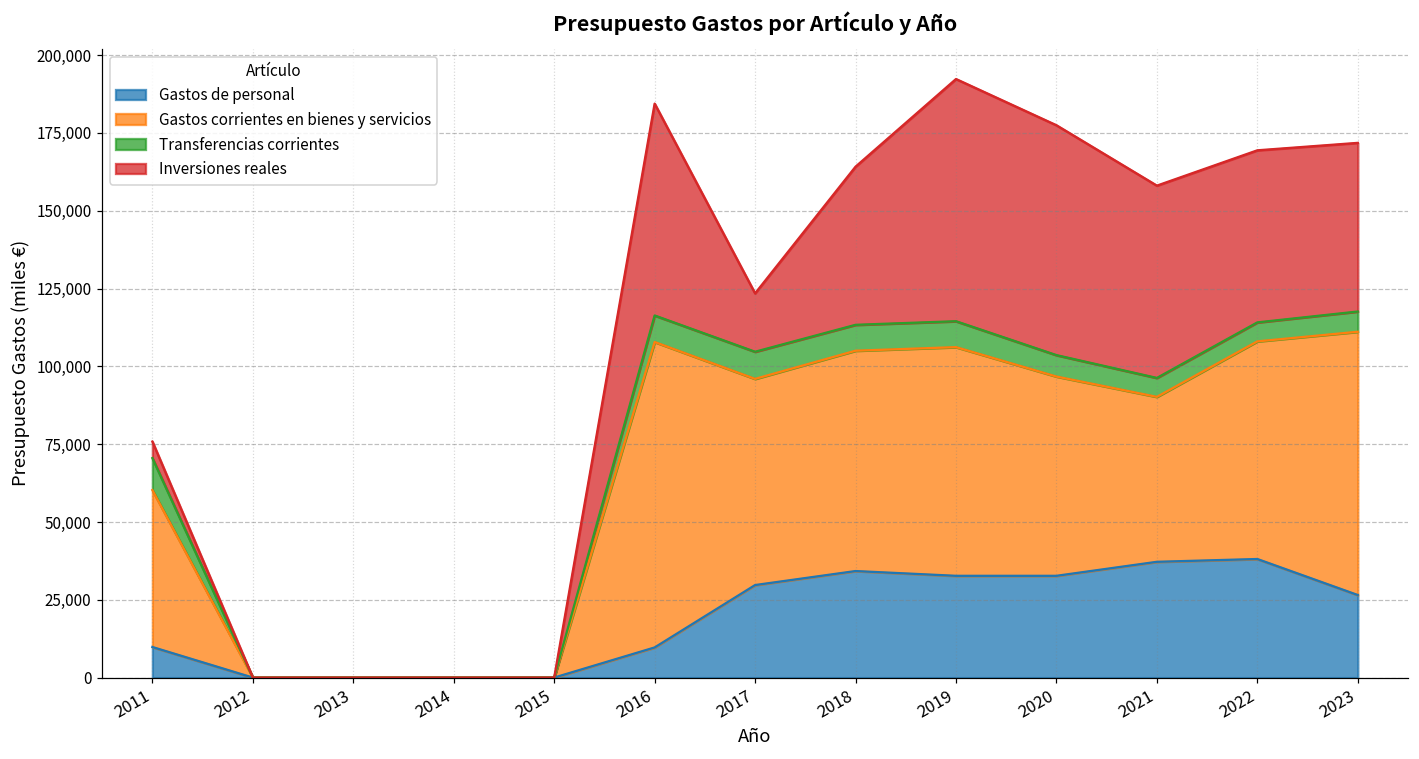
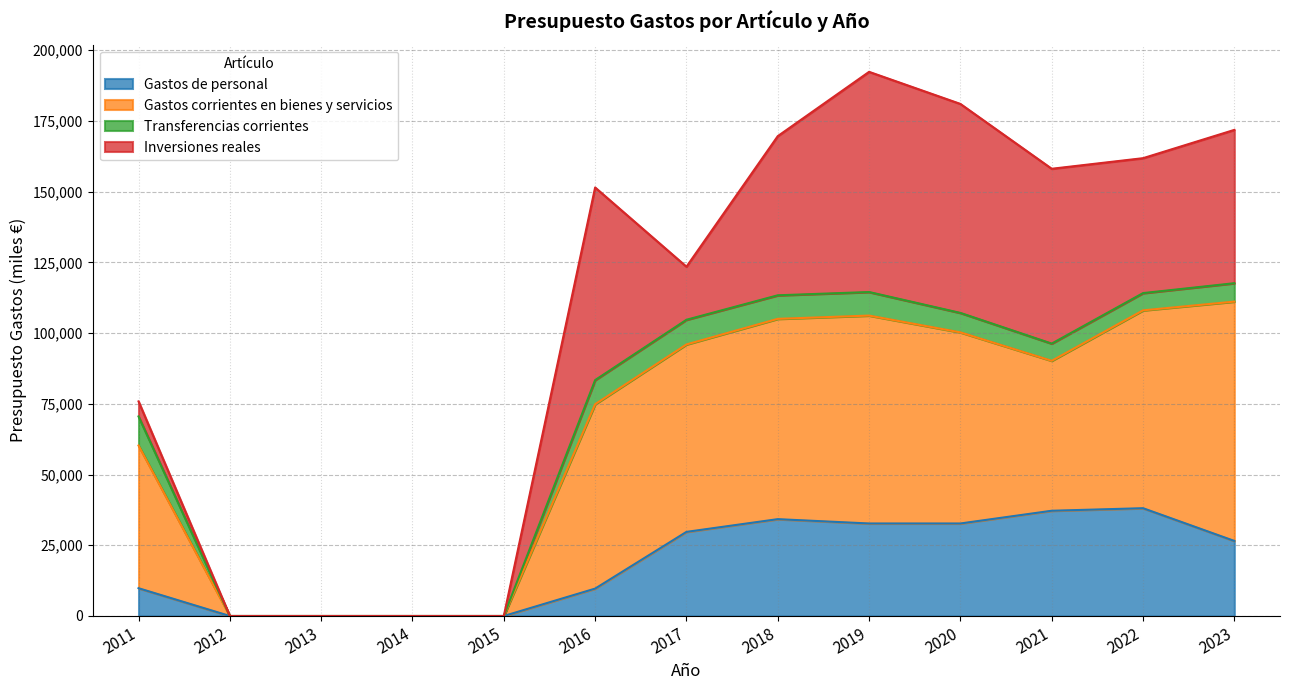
Gastos corrientes en bienes y servicios, 2016: 98,000 -> 65,000
Inversiones reales, 2018: 51,000 -> 56,000
Gastos corrientes en bienes y servicios, 2020: 64,000 -> 68,000
Inversiones reales, 2022: 55,000 -> 48,000
